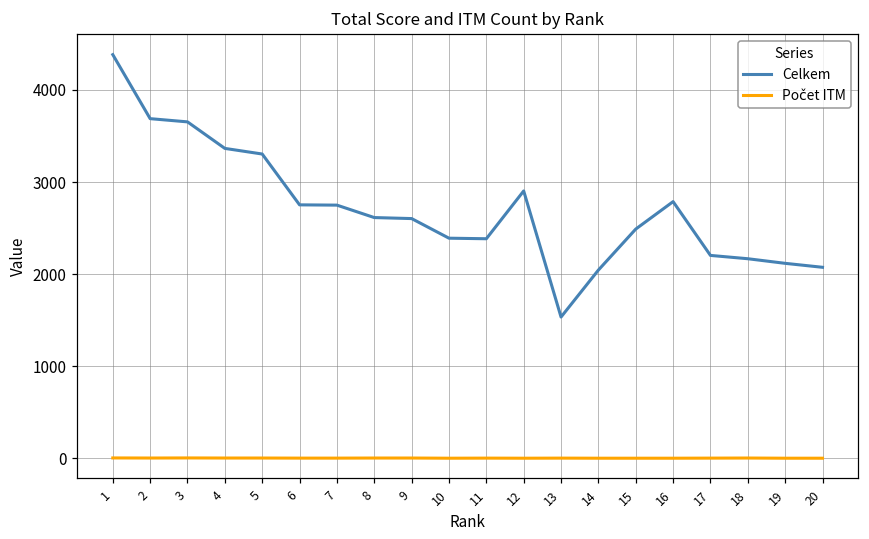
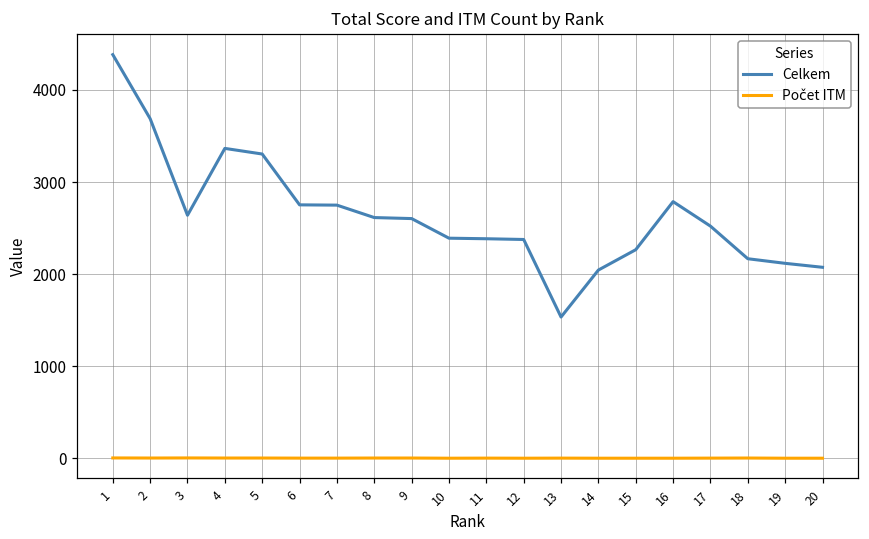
Celkem, 3: 3700 -> 2600
Celkem, 12: 2900 -> 2400
Celkem, 15: 2500 -> 2300
Celkem, 17: 2200 -> 2500
